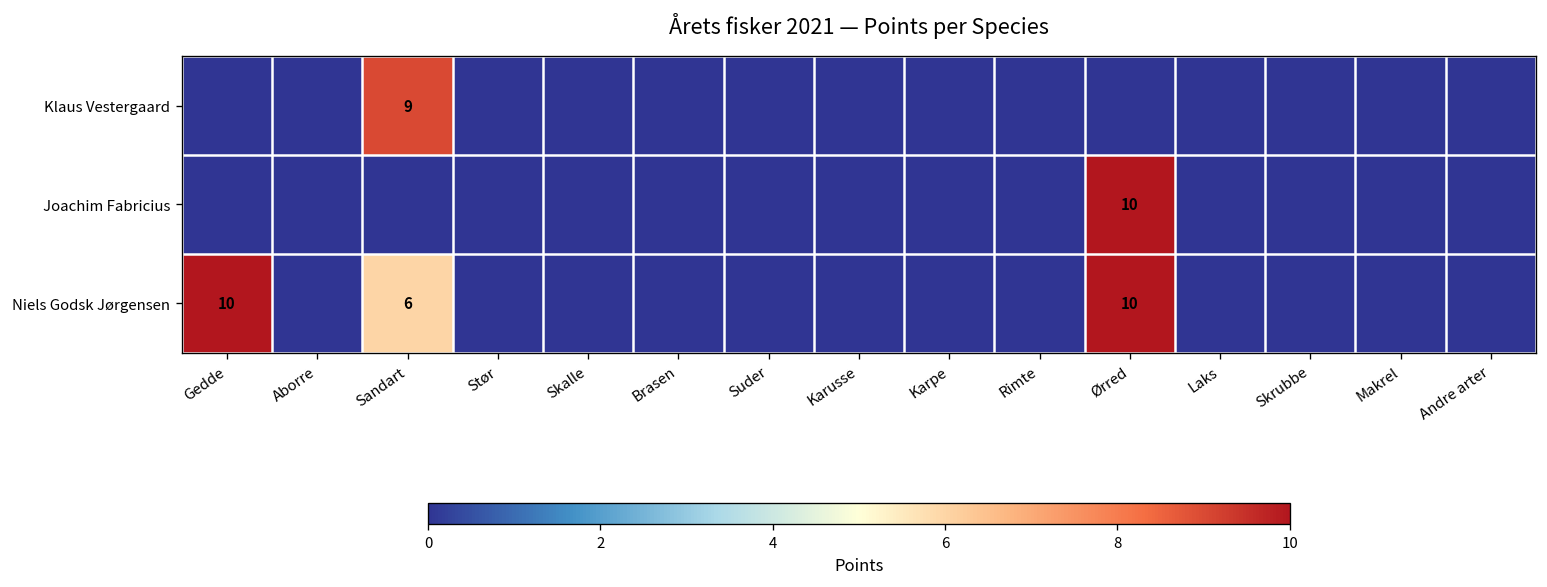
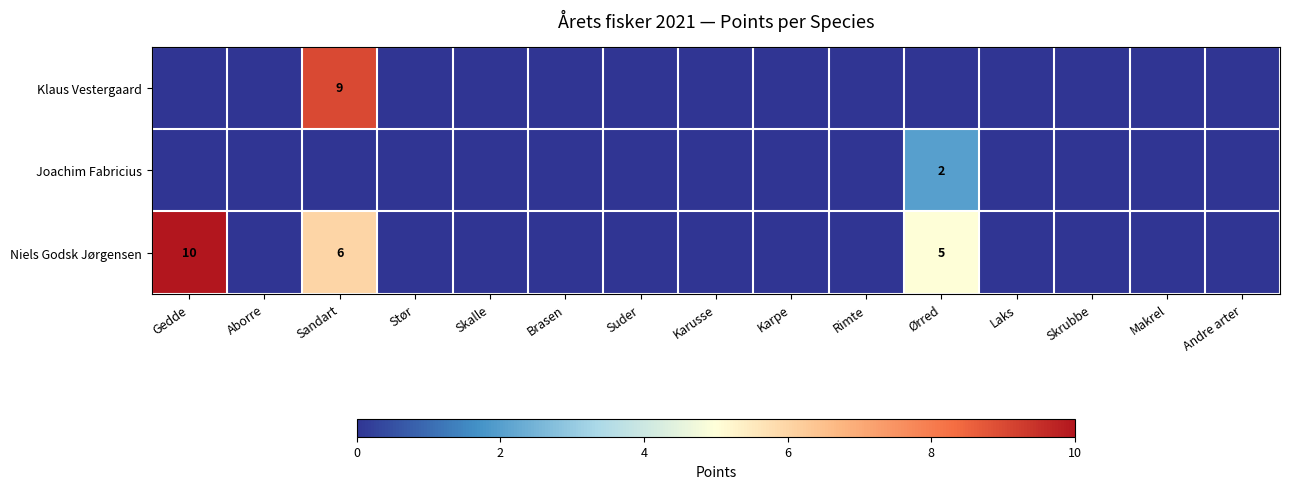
Joachim Fabricius, Ørred: 10 -> 2
Niels Godsk Jørgensen, Ørred: 10 -> 5
